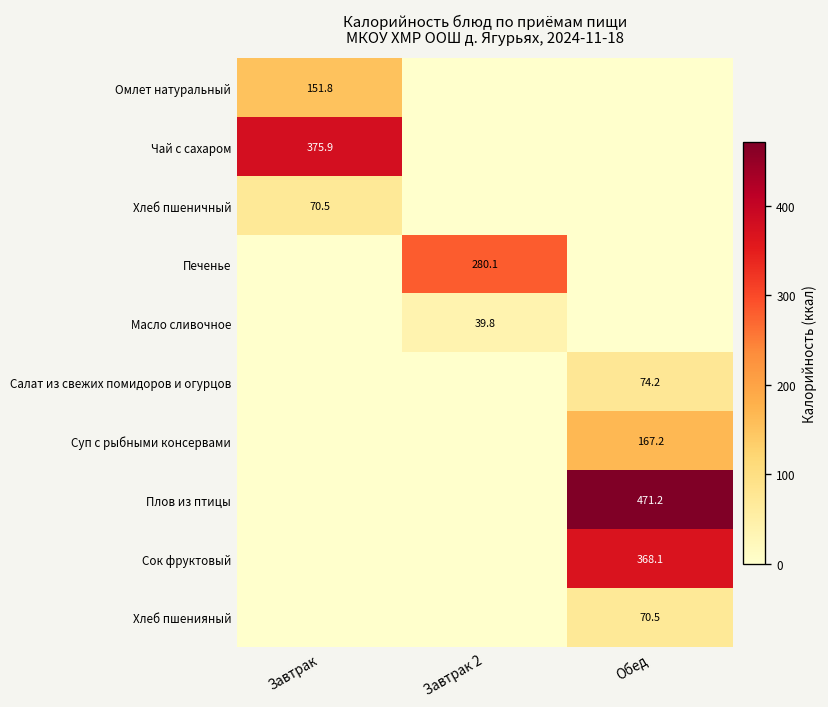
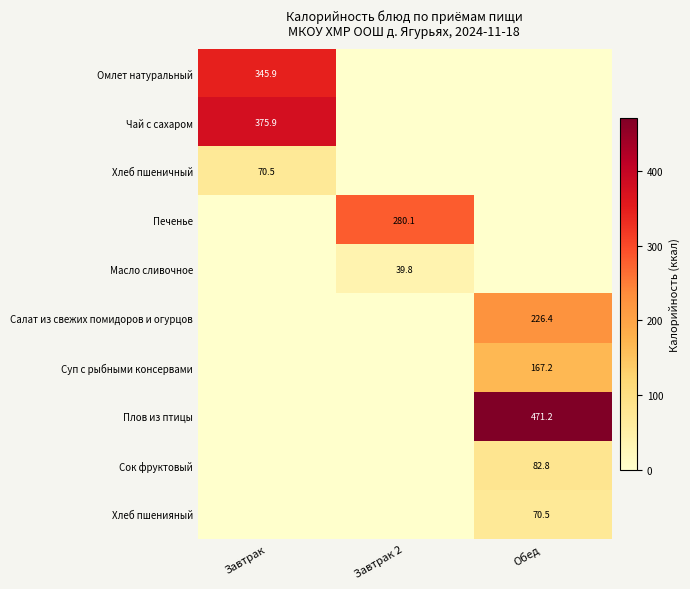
Омлет натуральный, Завтрак: 151.8 -> 345.9
Салат из свежих помидоров и огурцов, Обед: 74.2 -> 226.4
Сок фруктовый, Обед: 368.1 -> 82.8
